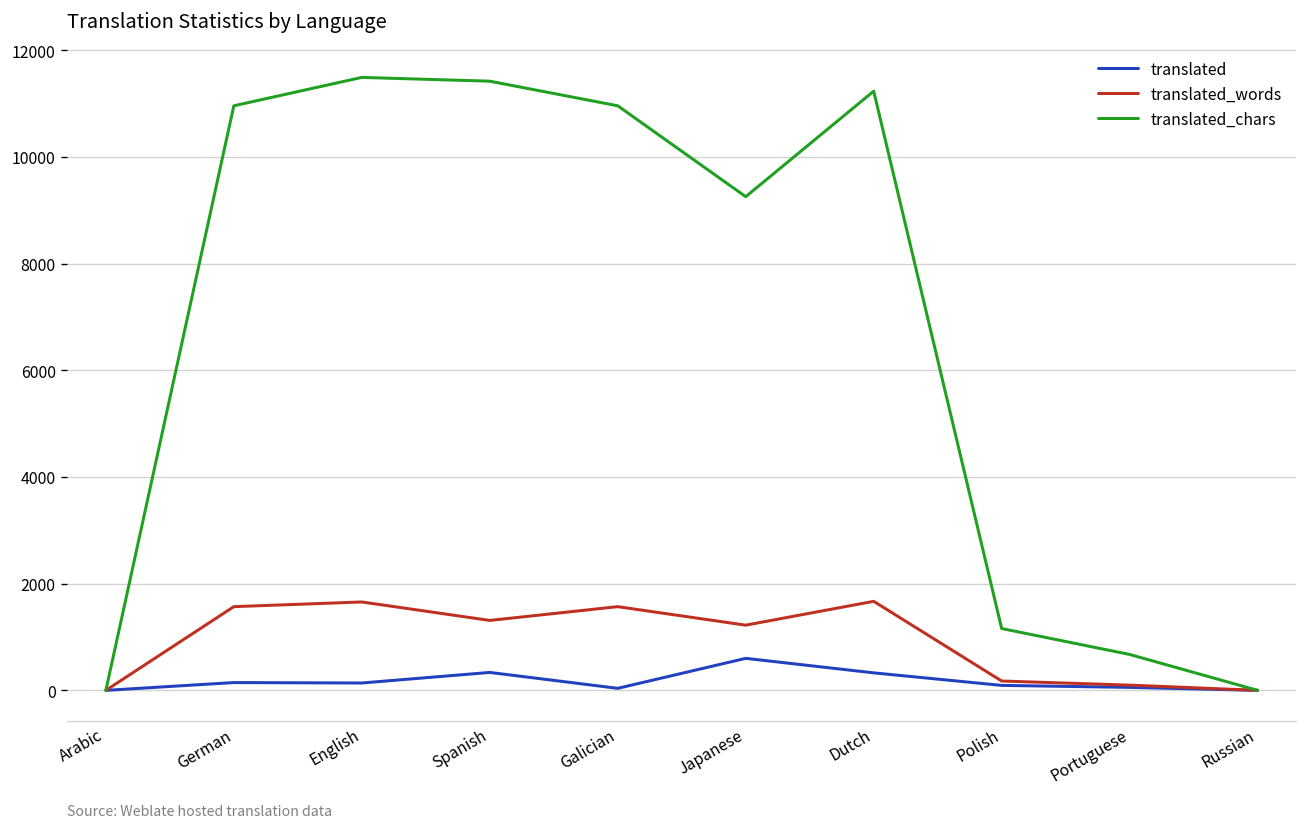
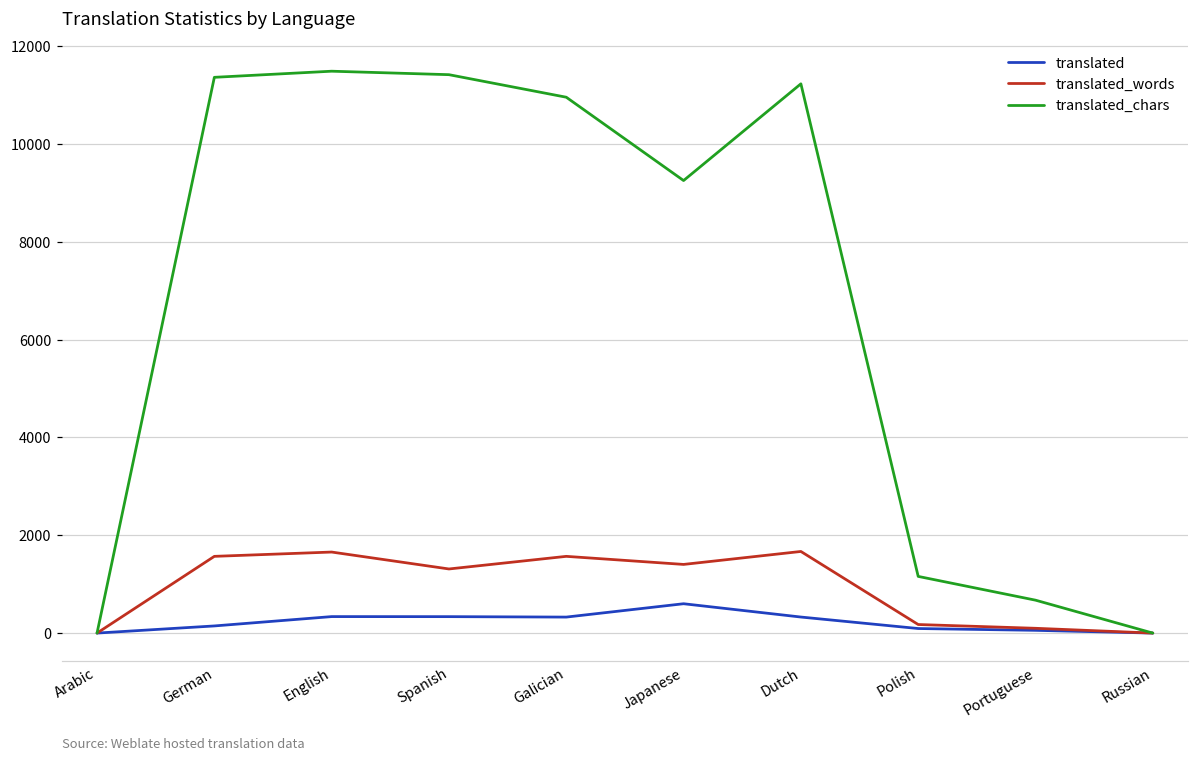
translated_chars, German: 11000 -> 11400
translated, English: 100 -> 300
translated, Galician: 0 -> 300
translated_words, Japanese: 1200 -> 1400
